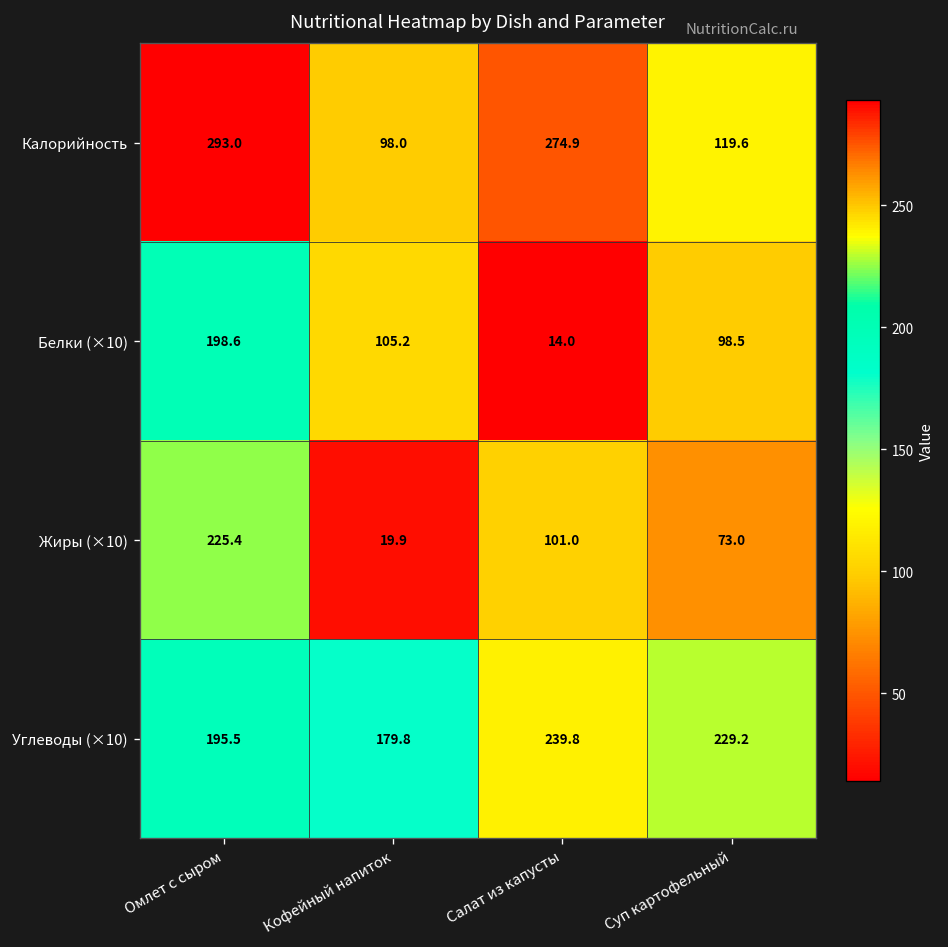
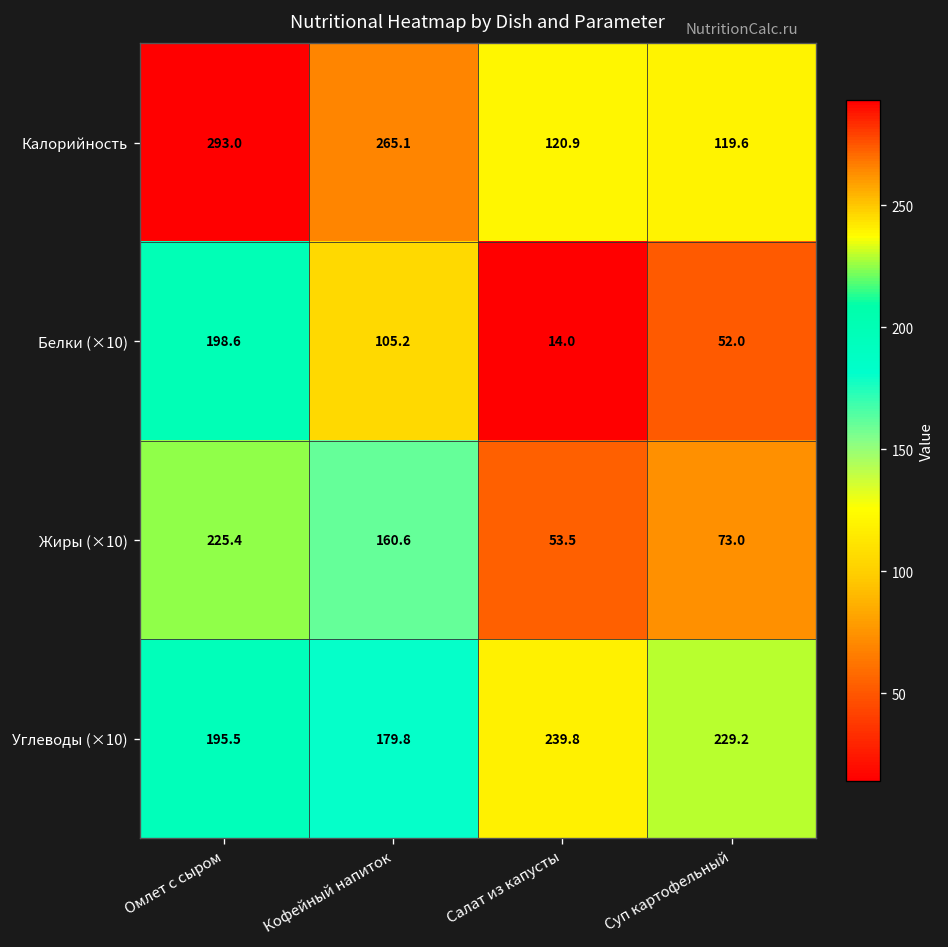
Калорийность, Кофейный напиток: 98.0 -> 265.1
Калорийность, Салат из капусты: 274.9 -> 120.9
Белки (×10), Суп картофельный: 98.5 -> 52.0
Жиры (×10), Кофейный напиток: 19.9 -> 160.6
Жиры (×10), Салат из капусты: 101.0 -> 53.5
